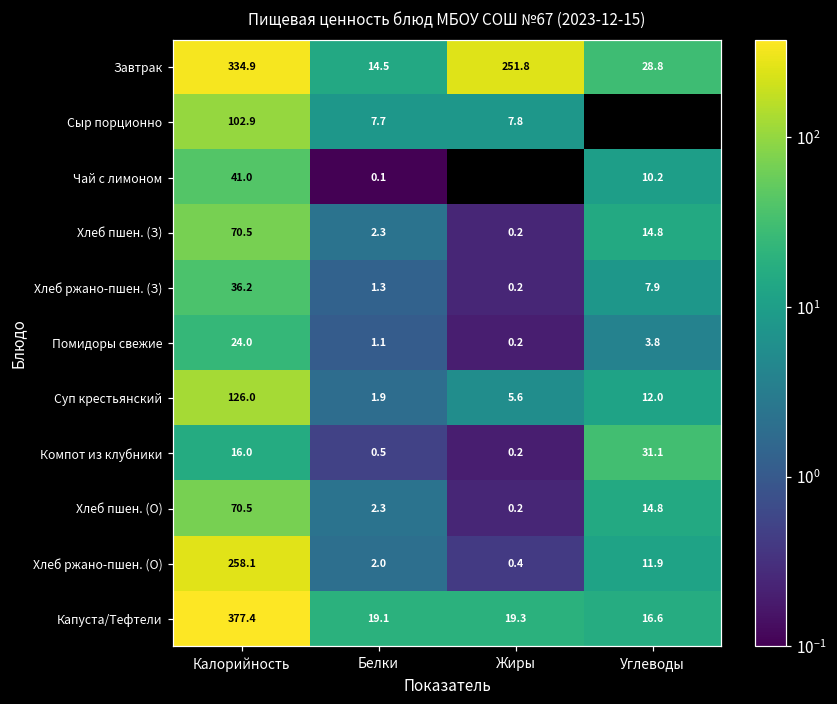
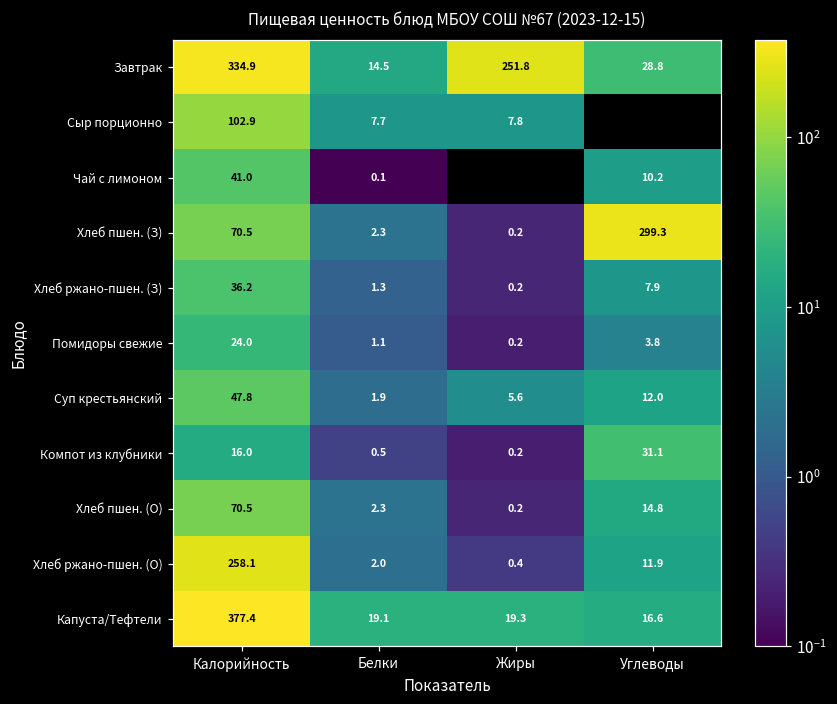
Хлеб пшен. (З), Углеводы: 14.8 -> 299.3
Суп крестьянский, Калорийность: 126.0 -> 47.8
